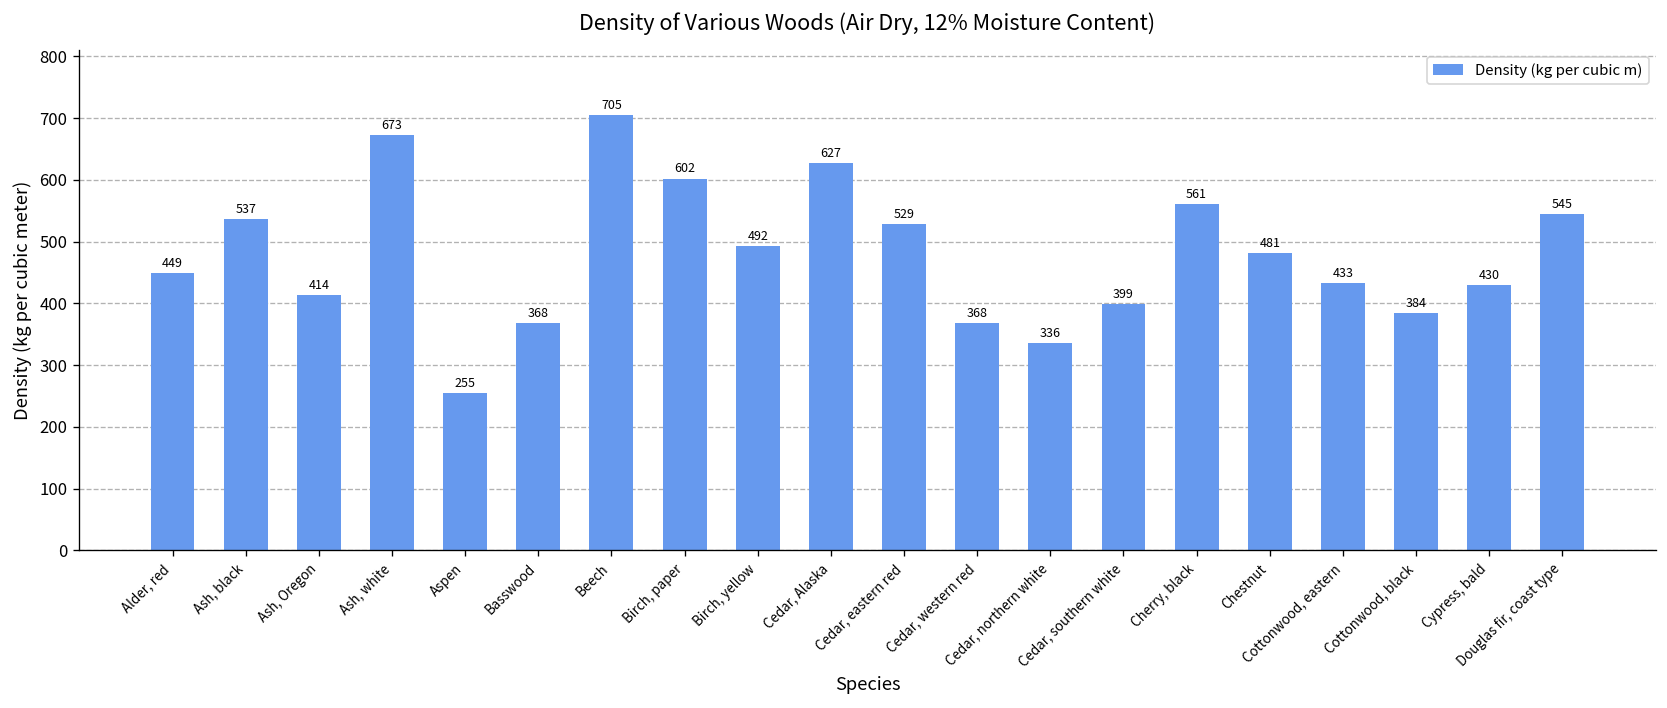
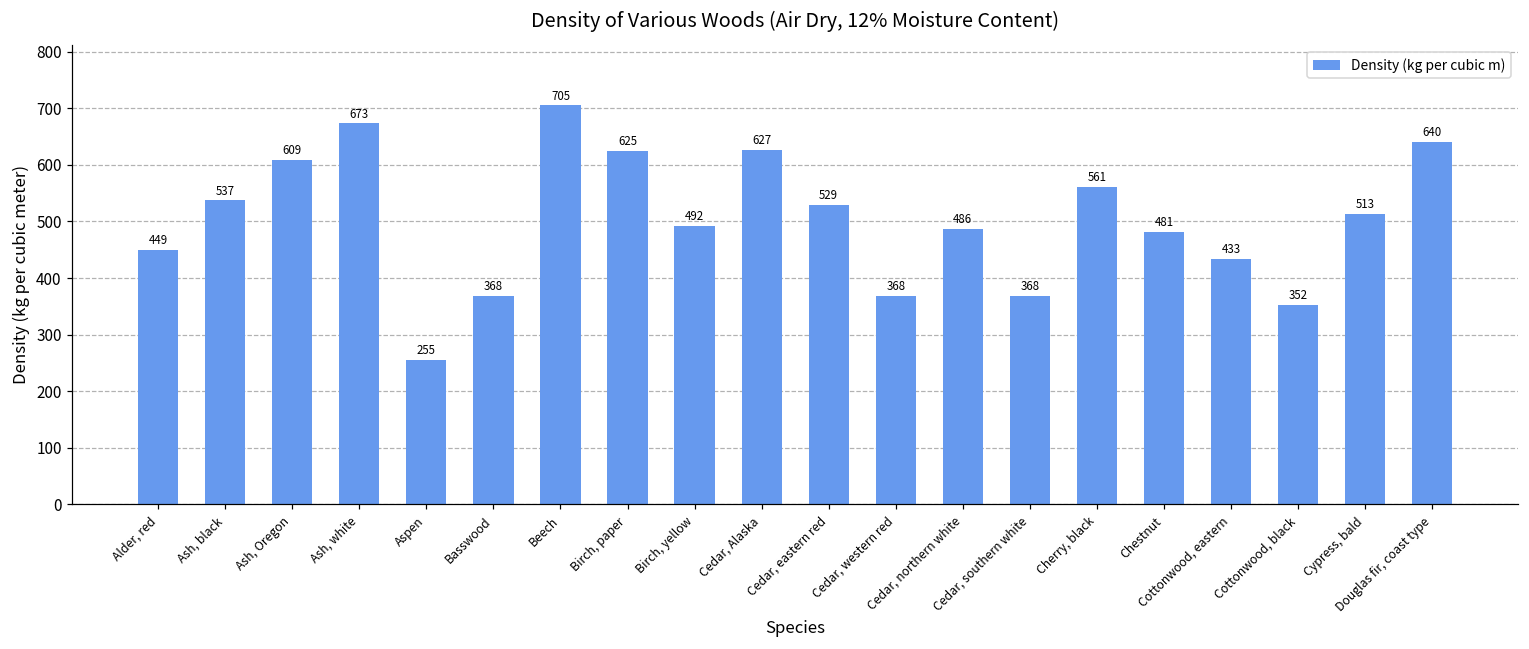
Ash, Oregon: 414 -> 609
Birch, paper: 602 -> 625
Cedar, northern white: 336 -> 486
Cedar, southern white: 399 -> 368
Cottonwood, black: 384 -> 352
Cypress, bald: 430 -> 513
Douglas fir, coast type: 545 -> 640
